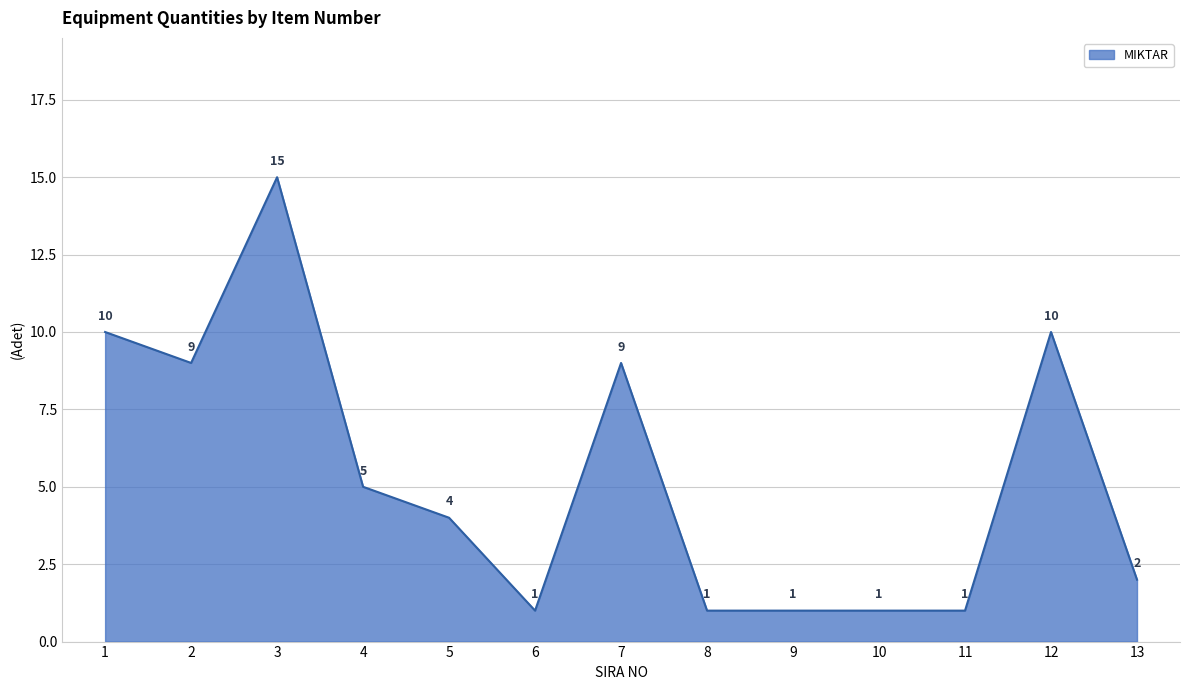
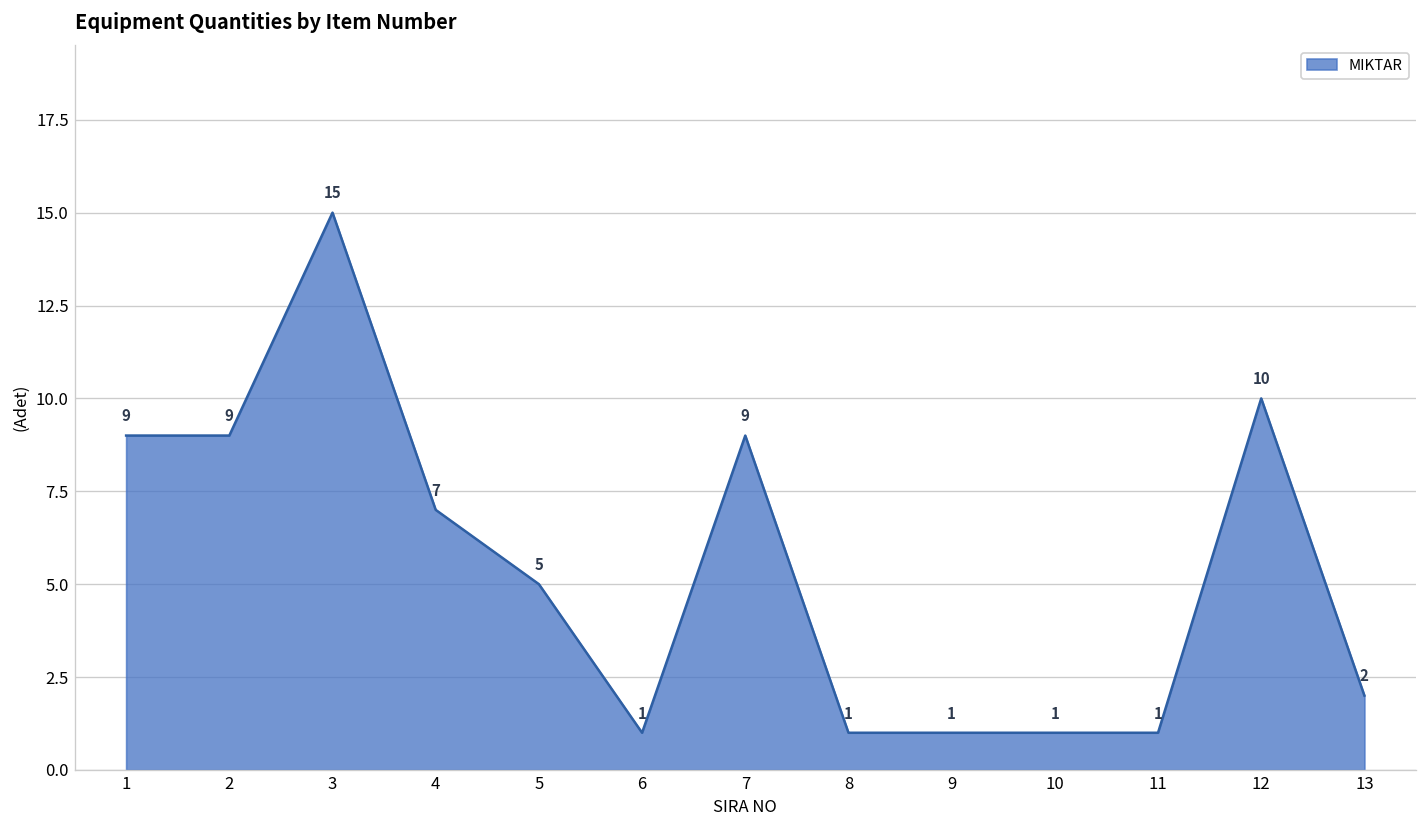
1: 10 -> 9
4: 5 -> 7
5: 4 -> 5
